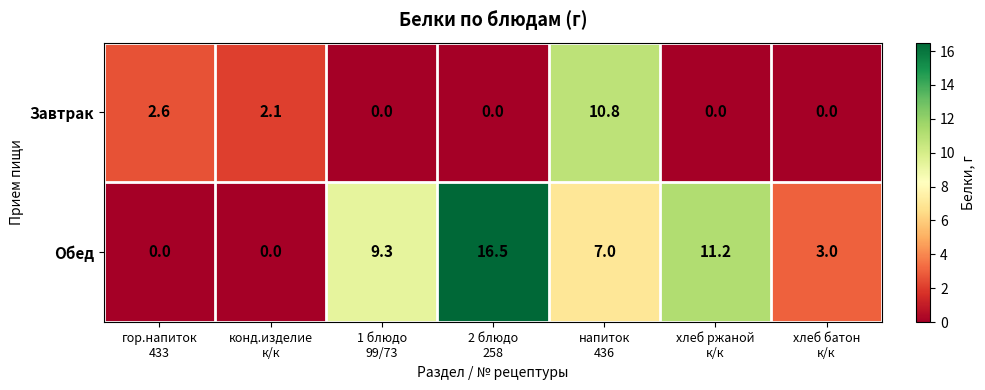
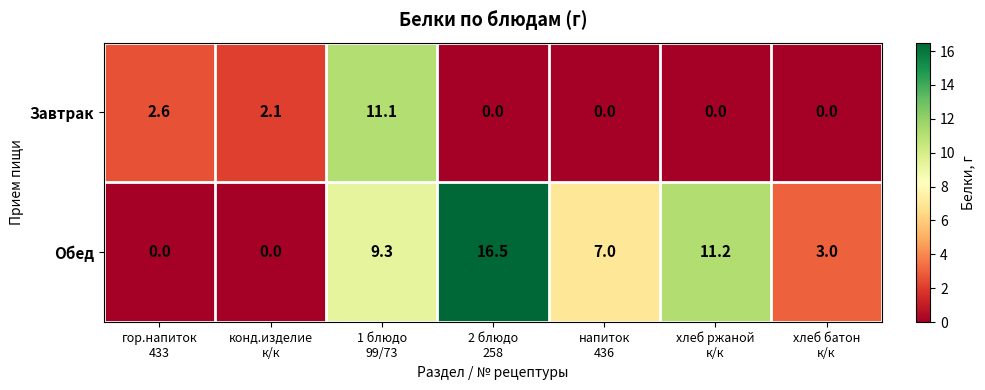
Завтрак, 1 блюдо 99/73: 0.0 -> 11.1
Завтрак, напиток 436: 10.8 -> 0.0
